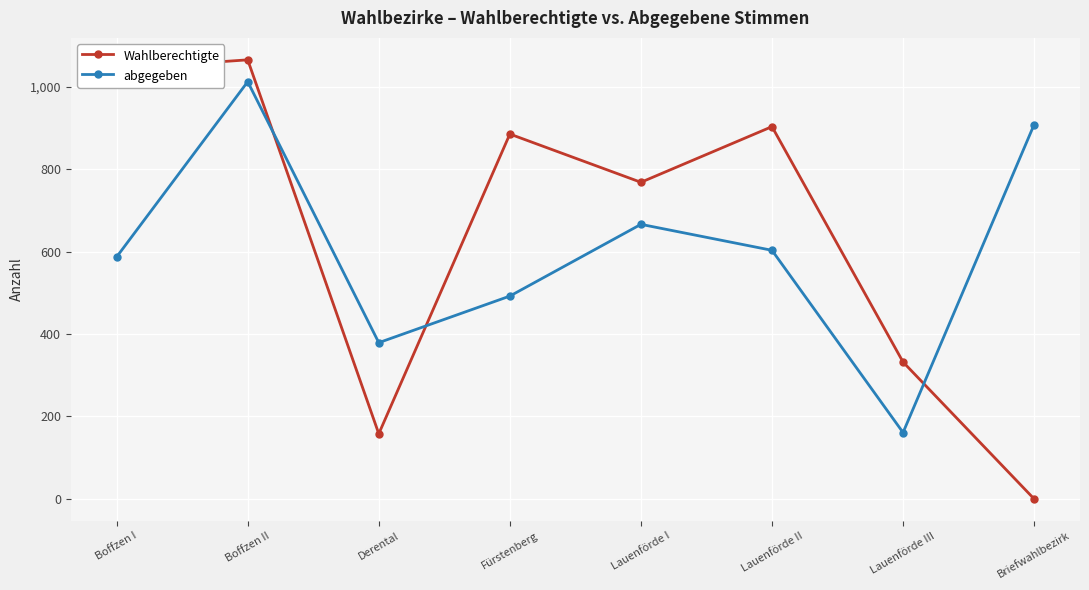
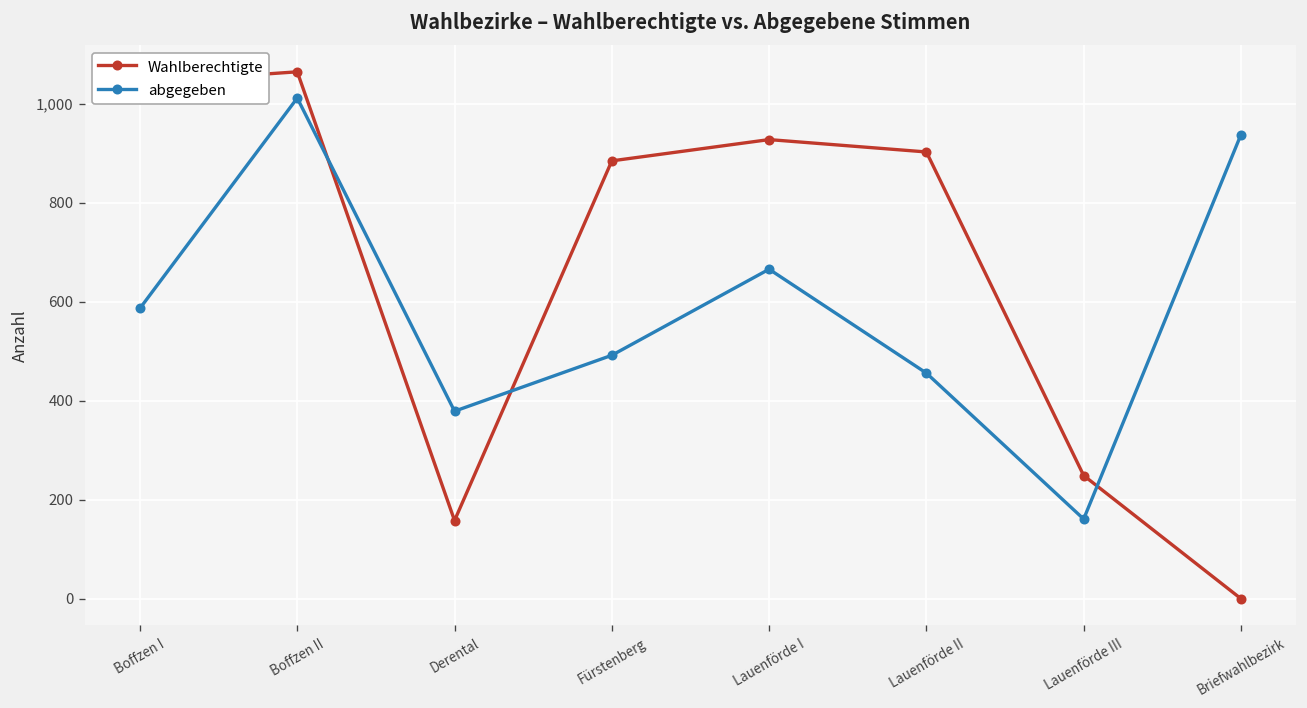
Wahlberechtigte, Lauenförde I: 770 -> 930
abgegeben, Lauenförde II: 600 -> 460
Wahlberechtigte, Lauenförde III: 330 -> 250
abgegeben, Briefwahlbezirk: 910 -> 940
